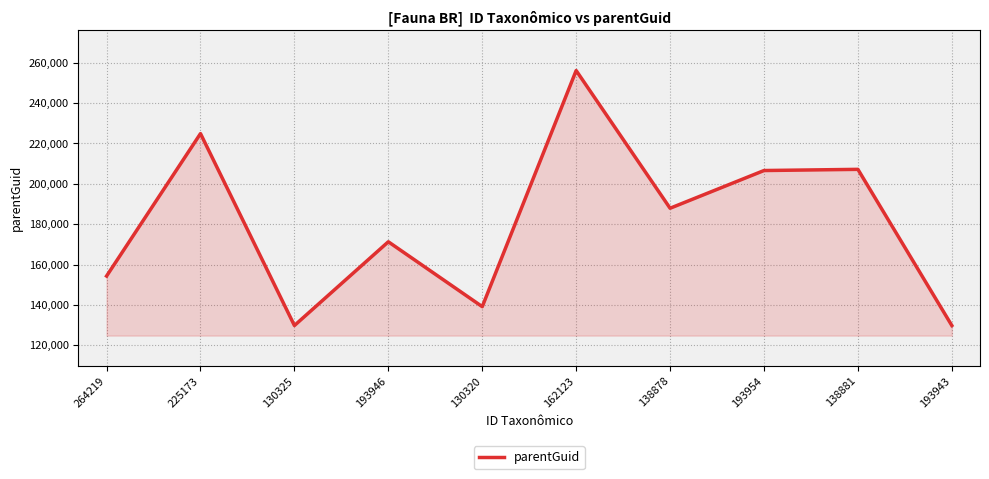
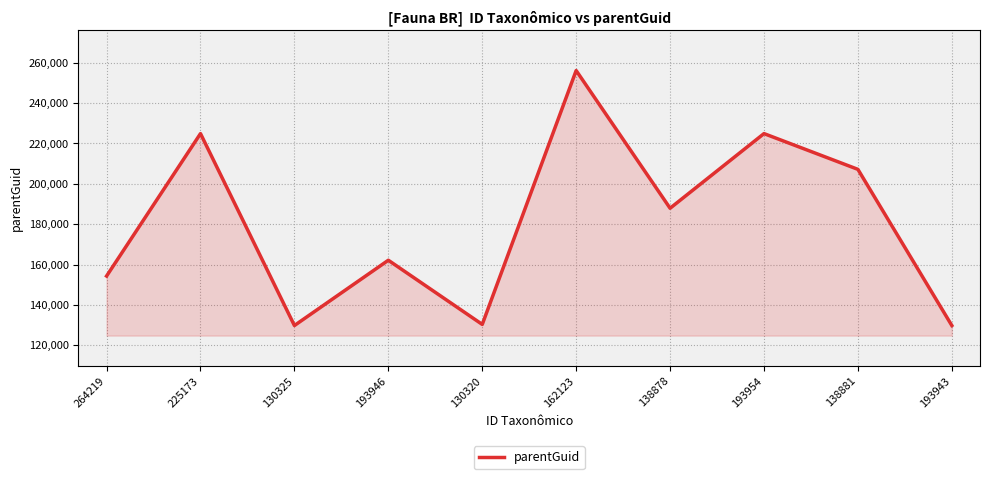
193946: 171,000 -> 162,000
130320: 139,000 -> 130,000
193954: 207,000 -> 225,000
